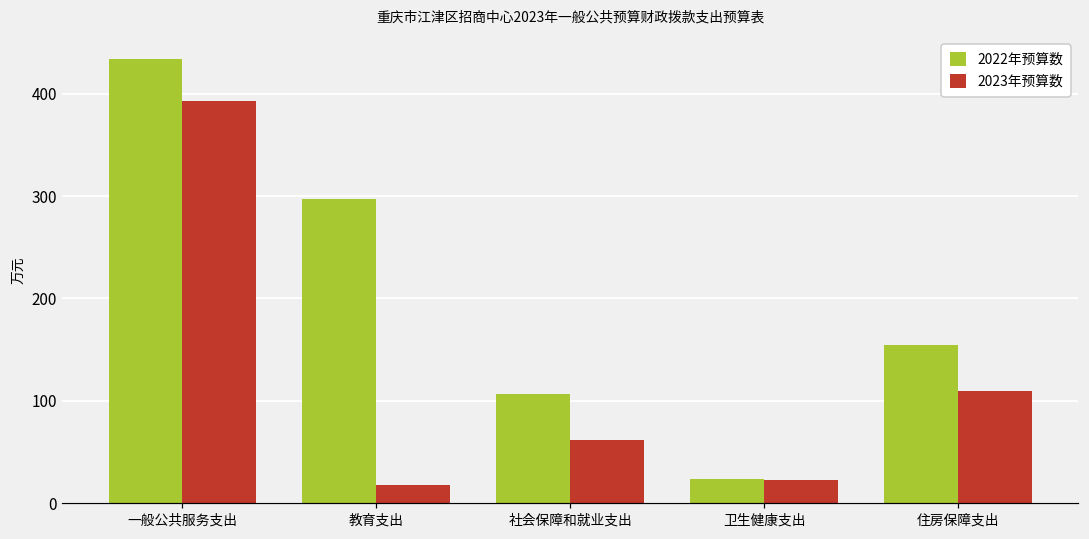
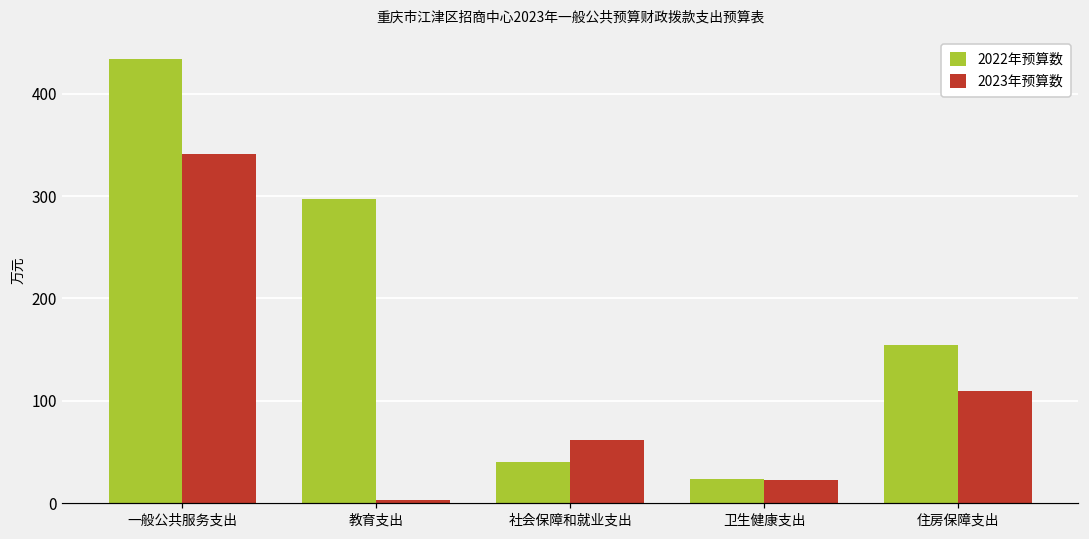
2023年预算数, 一般公共服务支出: 390 -> 340
2023年预算数, 教育支出: 20 -> 0
2022年预算数, 社会保障和就业支出: 110 -> 40
